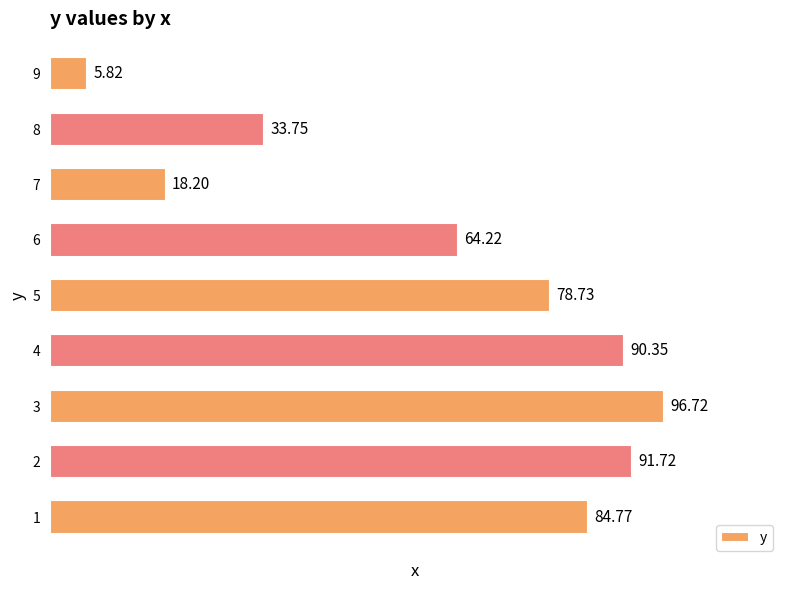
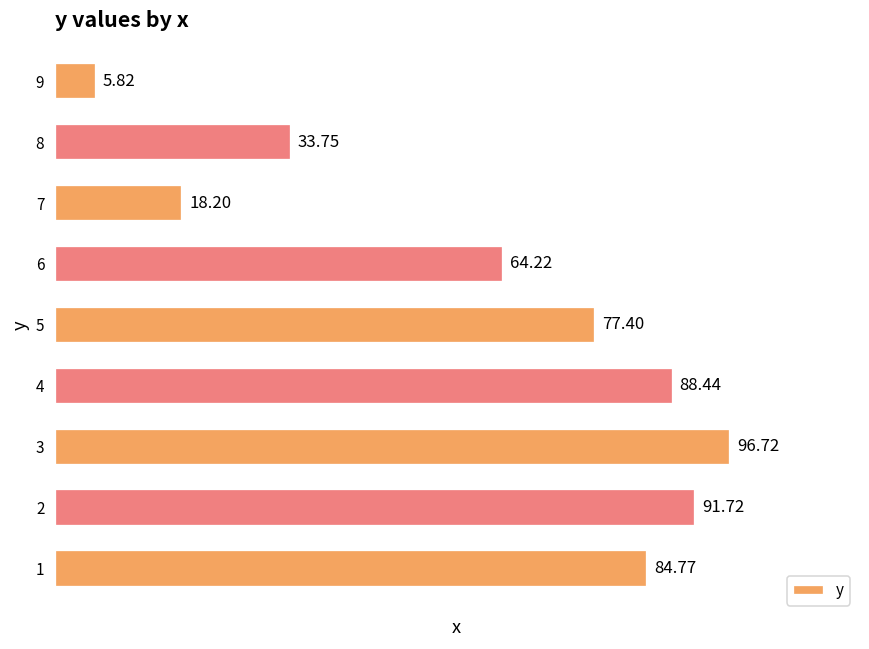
5: 78.73 -> 77.40
4: 90.35 -> 88.44
